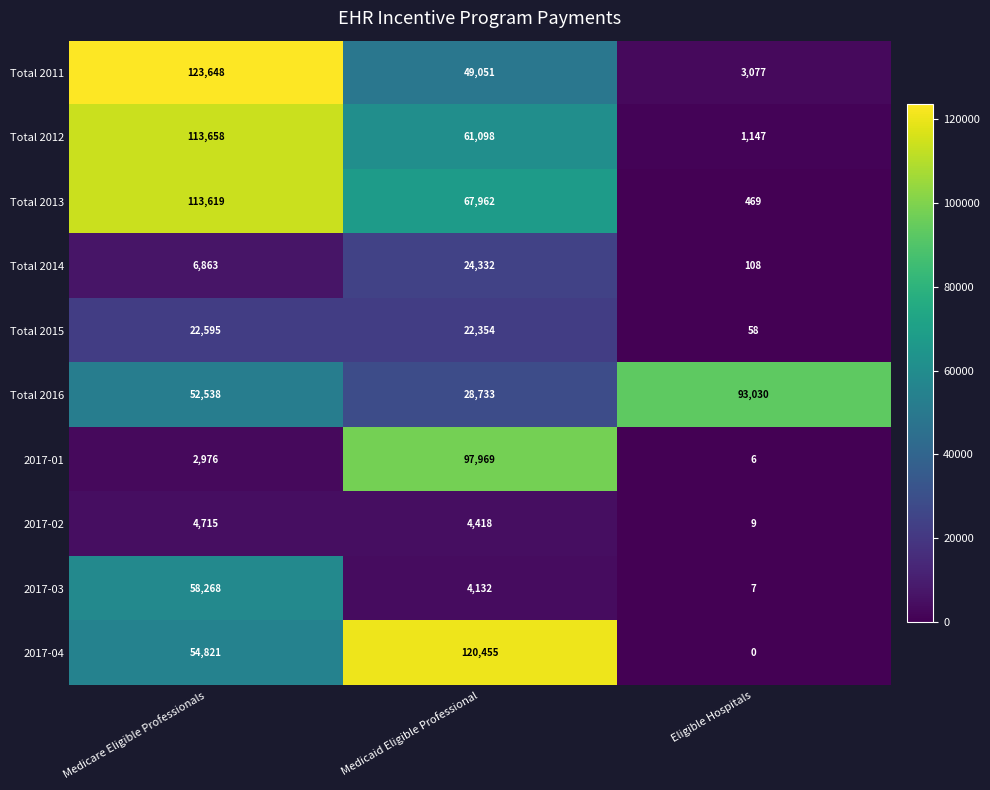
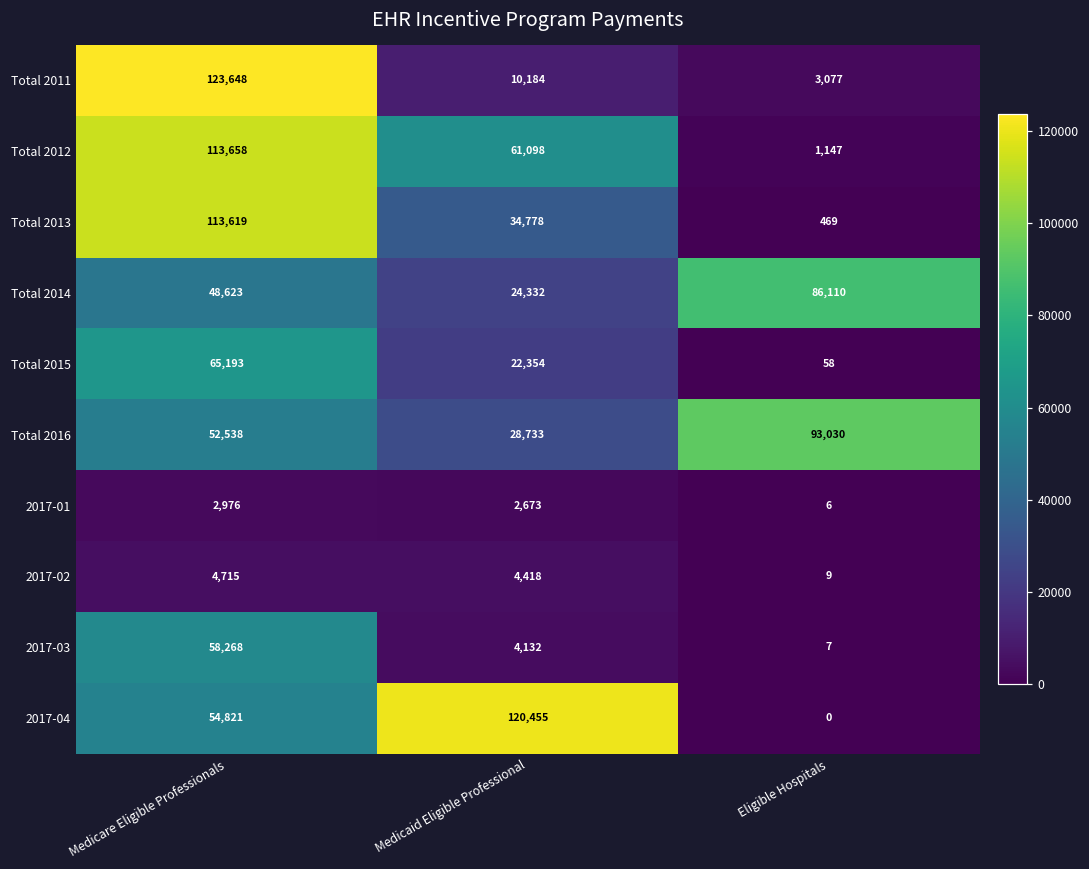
Total 2011, Medicaid Eligible Professional: 49,051 -> 10,184
Total 2013, Medicaid Eligible Professional: 67,962 -> 34,778
Total 2014, Medicare Eligible Professionals: 6,863 -> 48,623
Total 2014, Eligible Hospitals: 108 -> 86,110
Total 2015, Medicare Eligible Professionals: 22,595 -> 65,193
2017-01, Medicaid Eligible Professional: 97,969 -> 2,673
